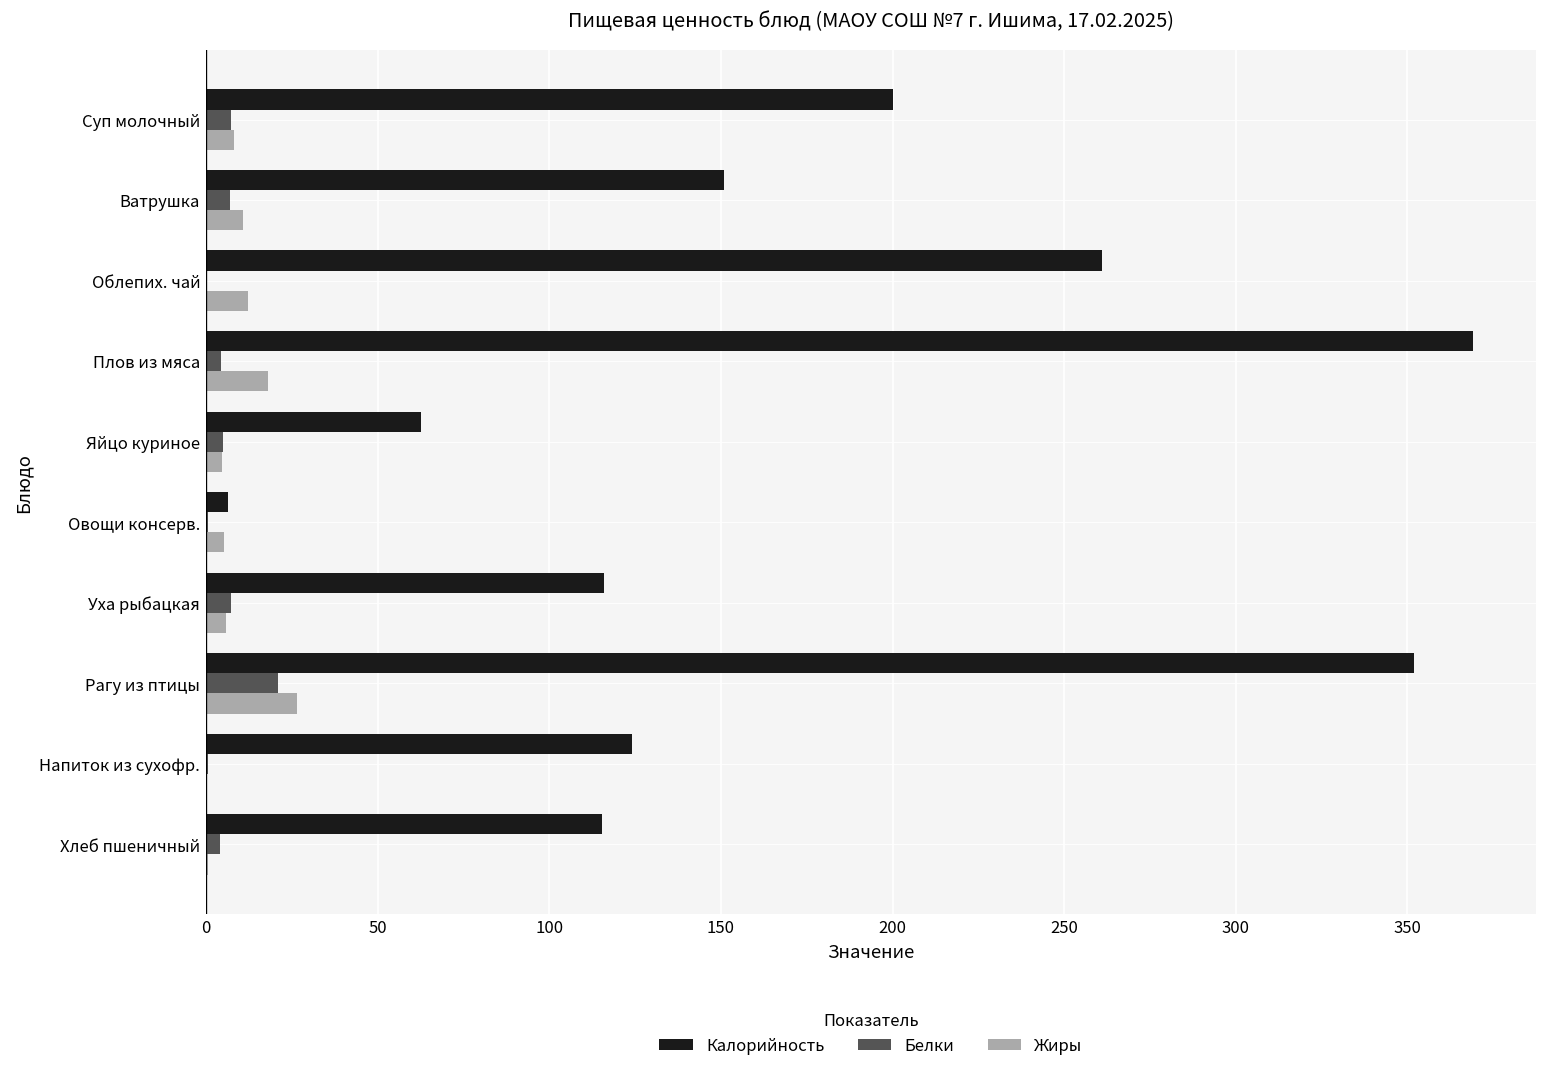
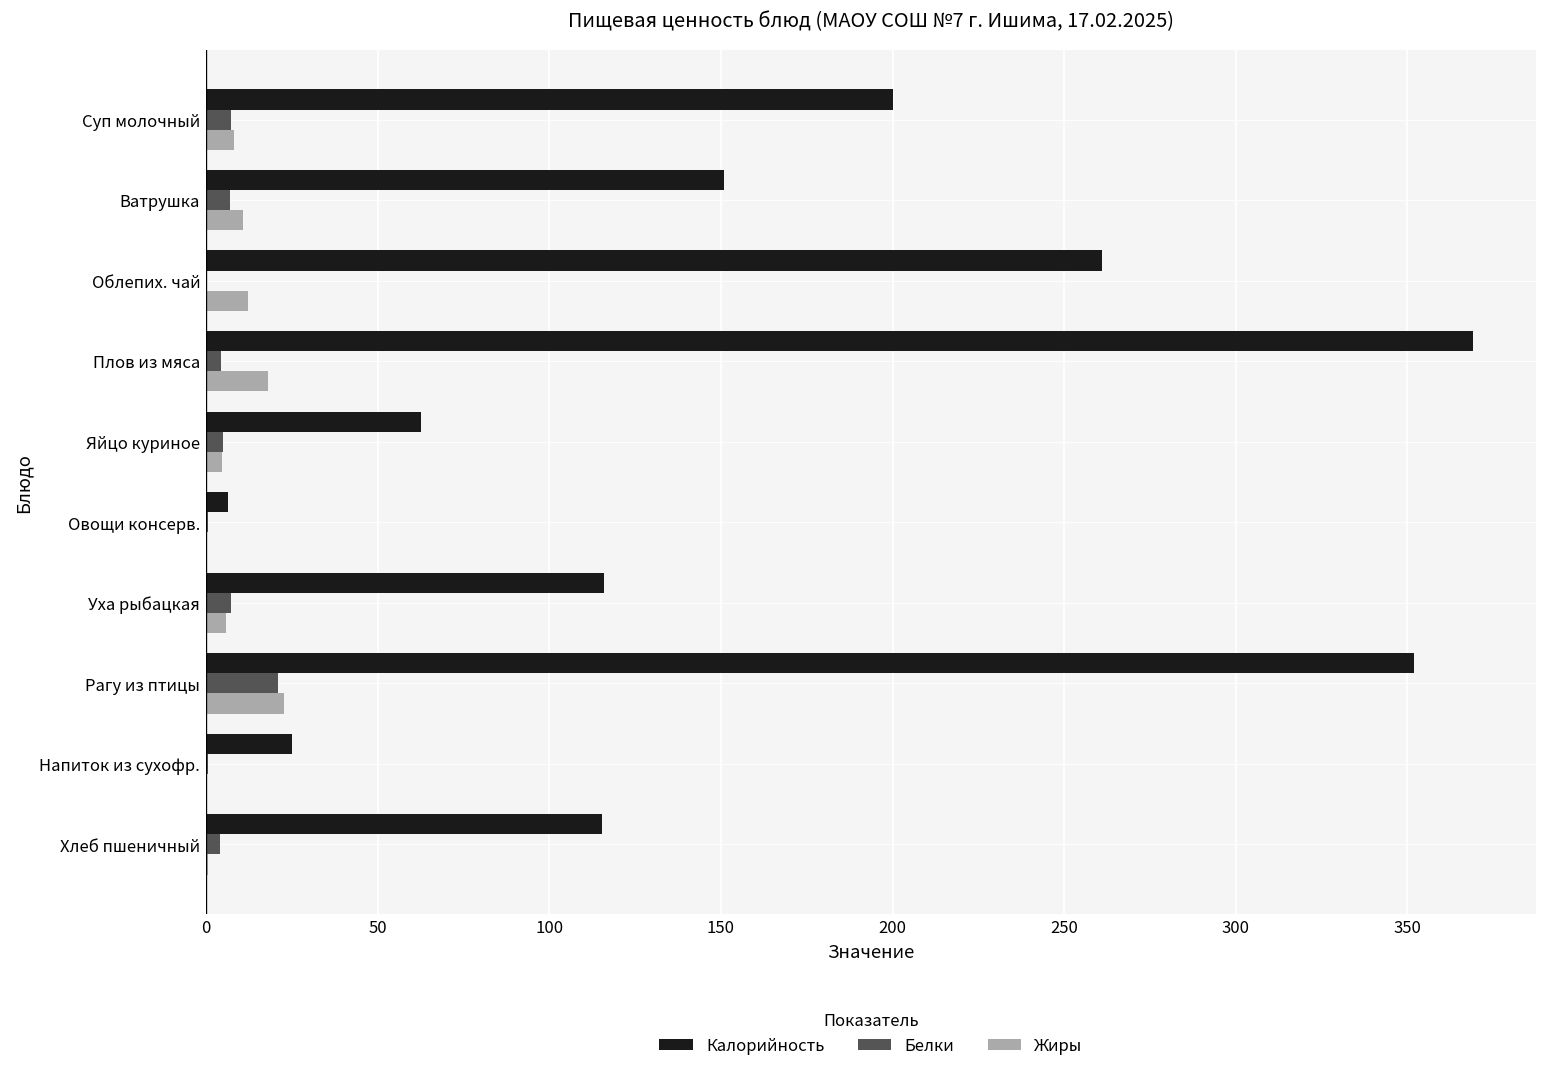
Жиры, Овощи консерв.: 5 -> 0
Жиры, Рагу из птицы: 26 -> 23
Калорийность, Напиток из сухофр.: 124 -> 25
